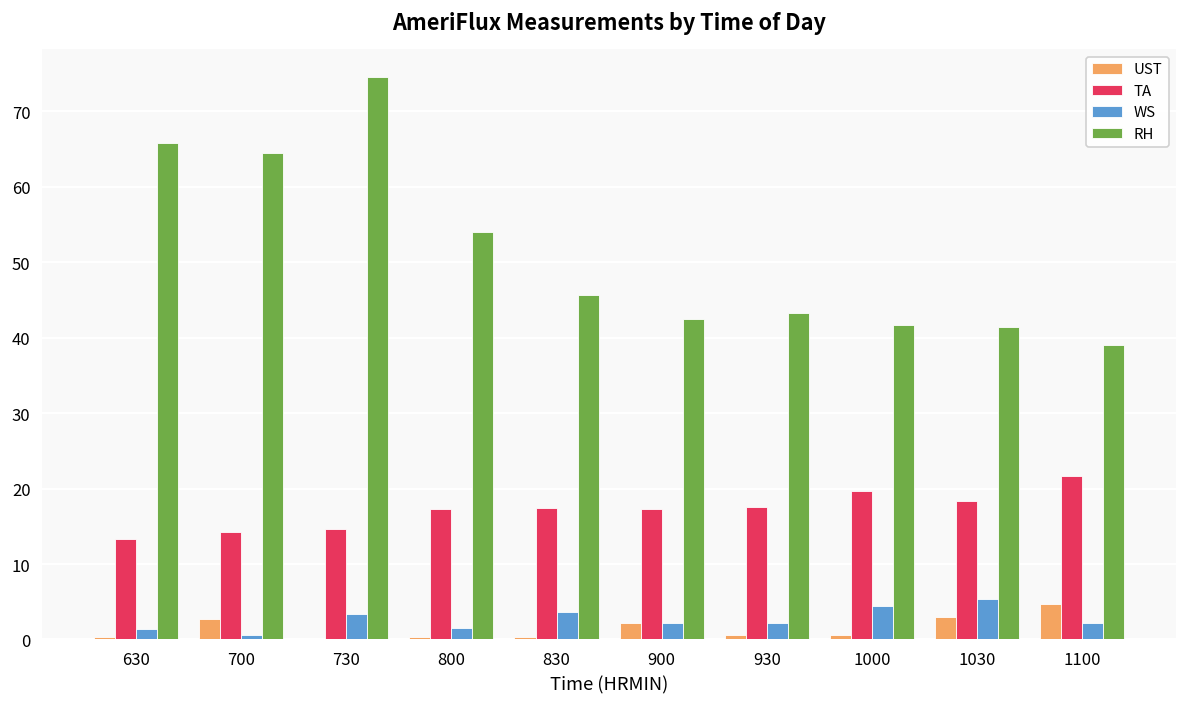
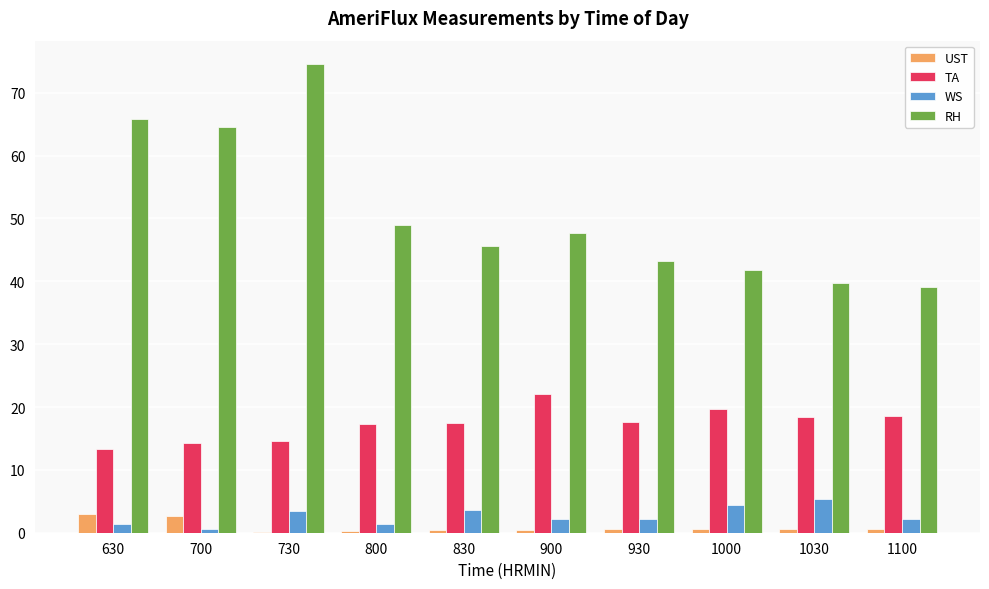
UST, 630: 0 -> 3
RH, 800: 54 -> 49
UST, 900: 2 -> 0
TA, 900: 17 -> 22
RH, 900: 43 -> 48
UST, 1030: 3 -> 1
RH, 1030: 41 -> 40
UST, 1100: 5 -> 1
TA, 1100: 22 -> 19
